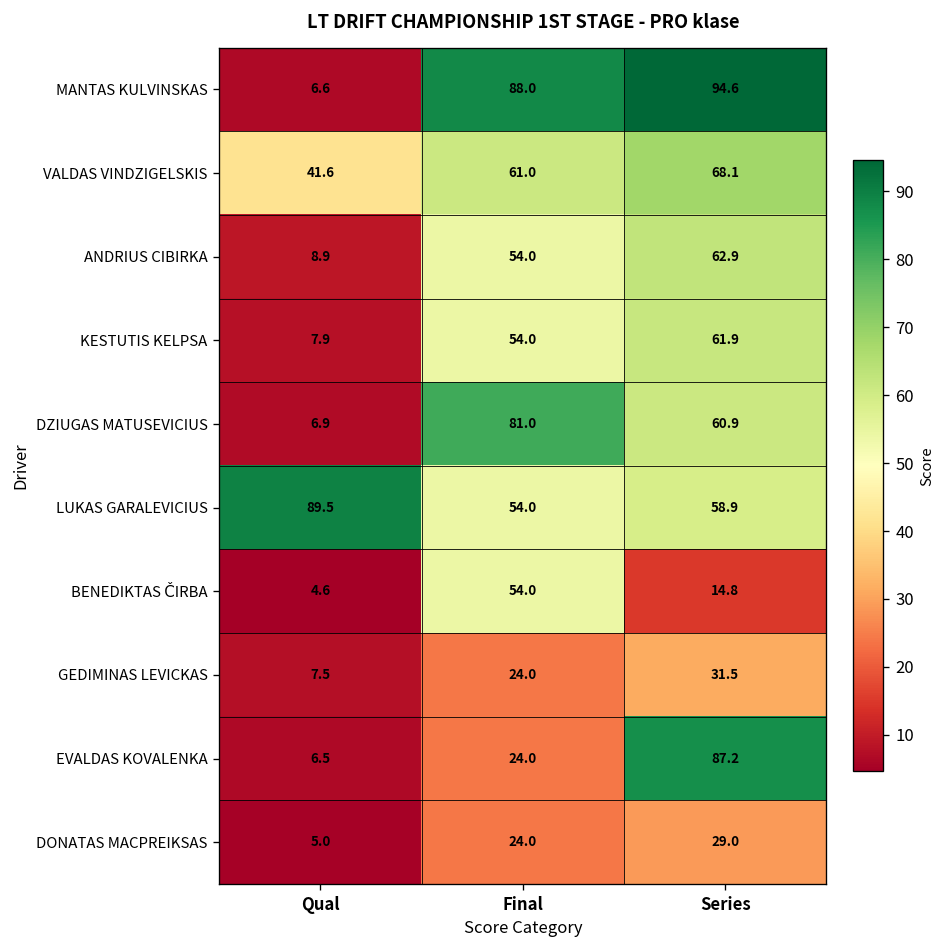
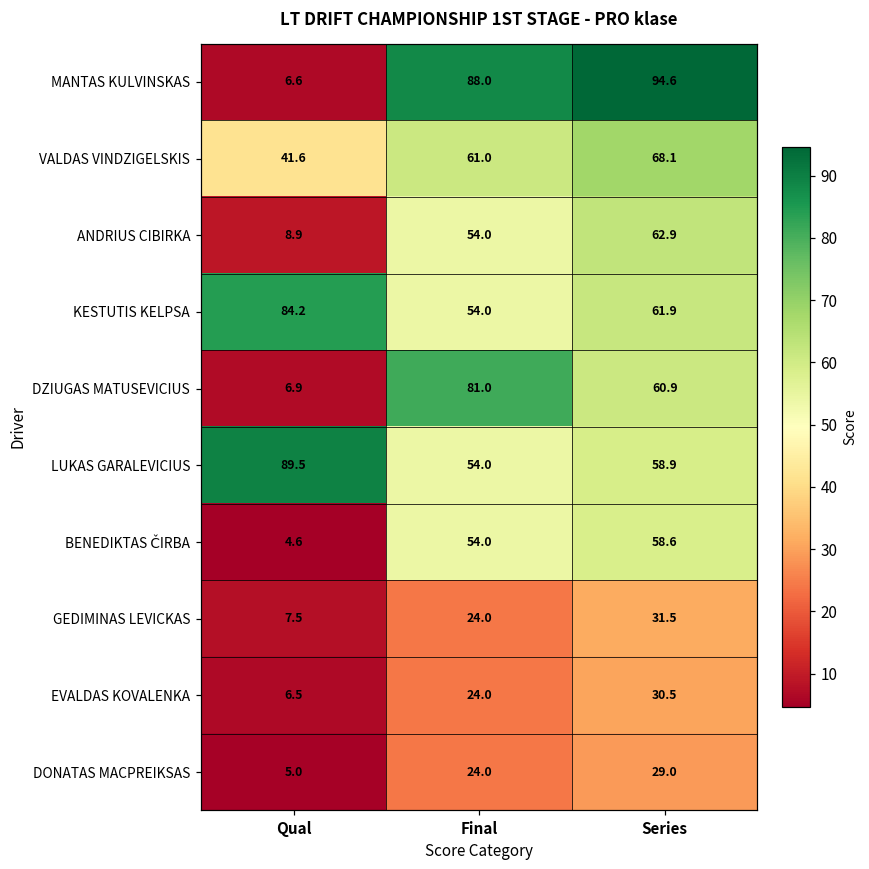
KESTUTIS KELPSA, Qual: 7.9 -> 84.2
BENEDIKTAS ČIRBA, Series: 14.8 -> 58.6
EVALDAS KOVALENKA, Series: 87.2 -> 30.5
